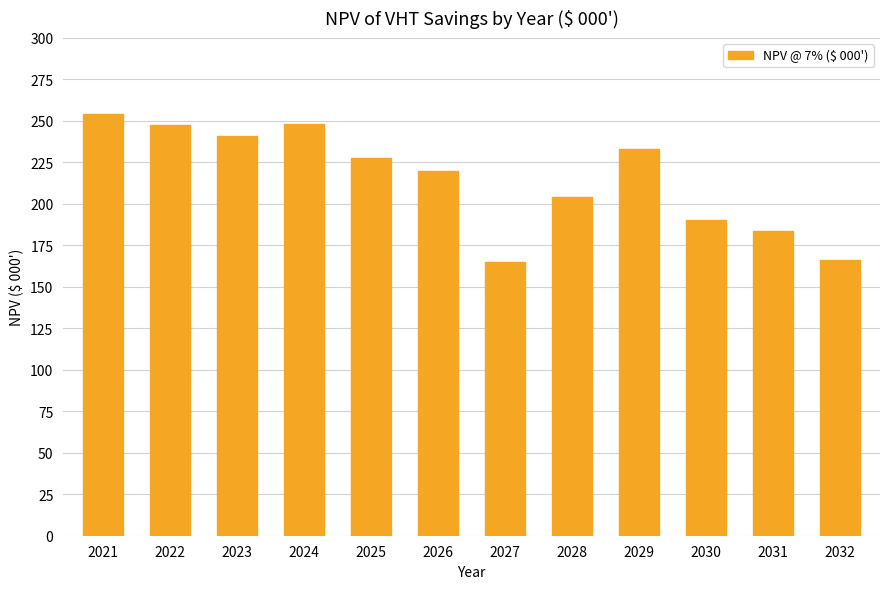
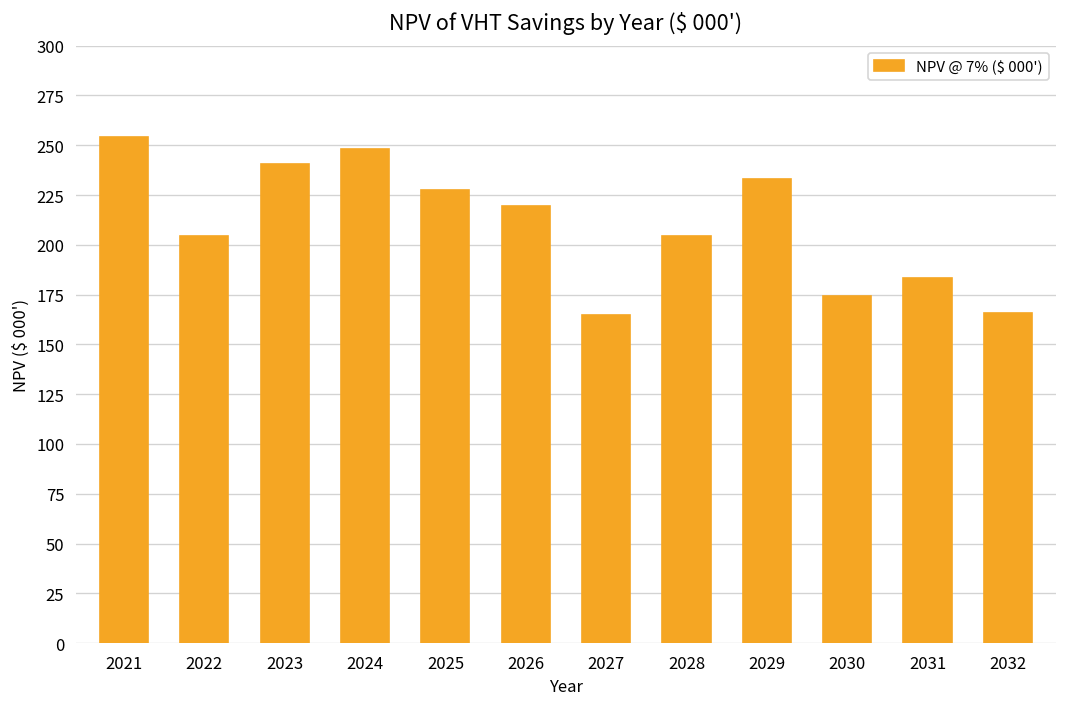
2022: 247 -> 204
2030: 190 -> 175
